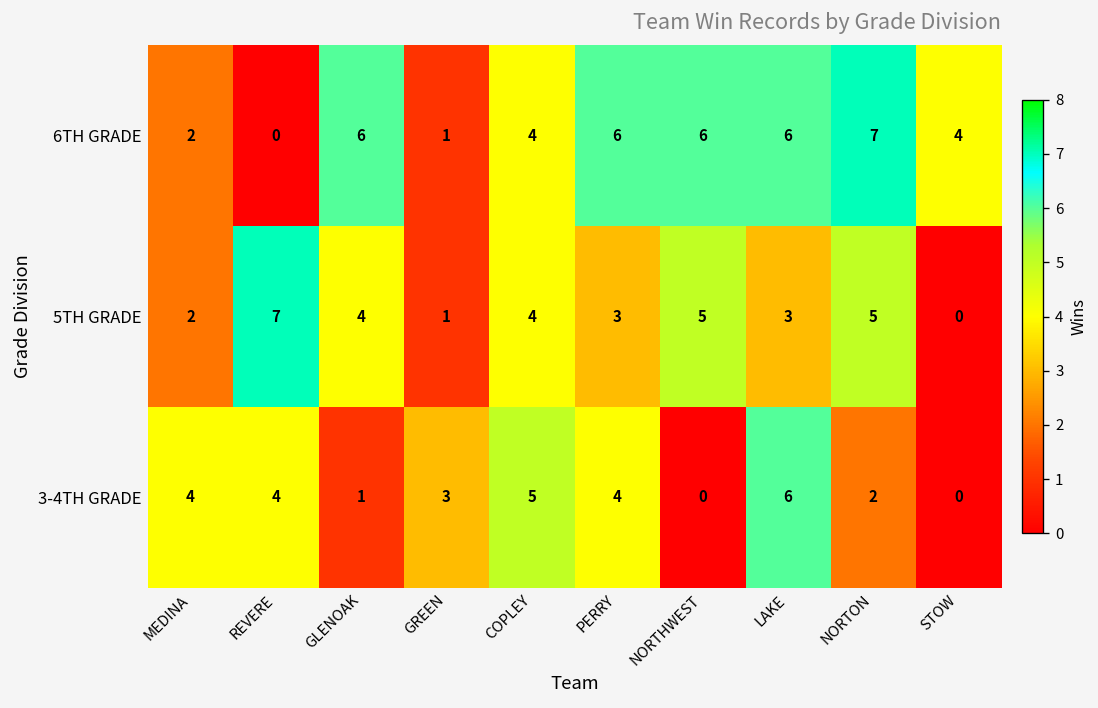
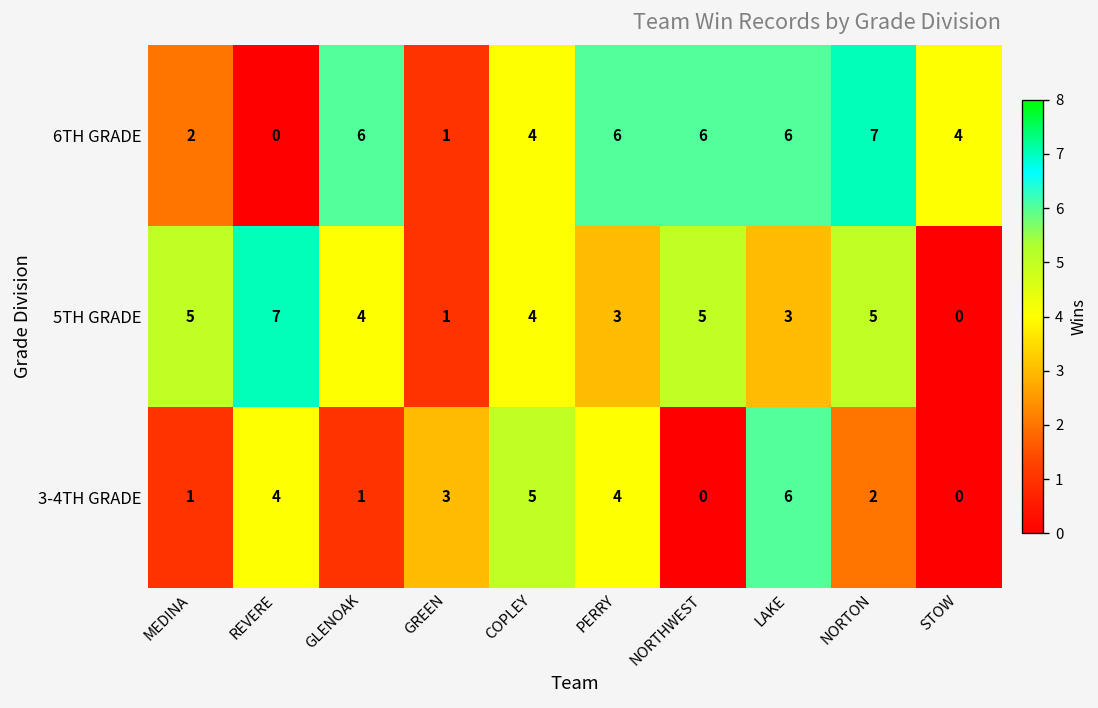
5TH GRADE, MEDINA: 2 -> 5
3-4TH GRADE, MEDINA: 4 -> 1
